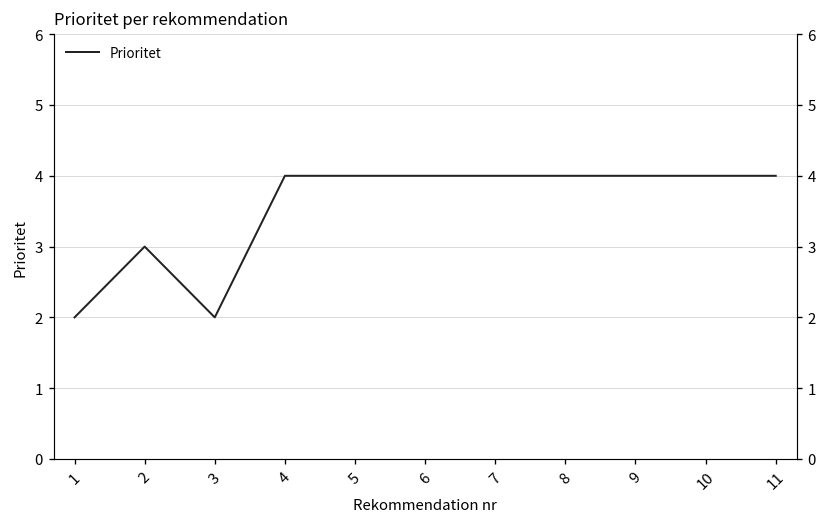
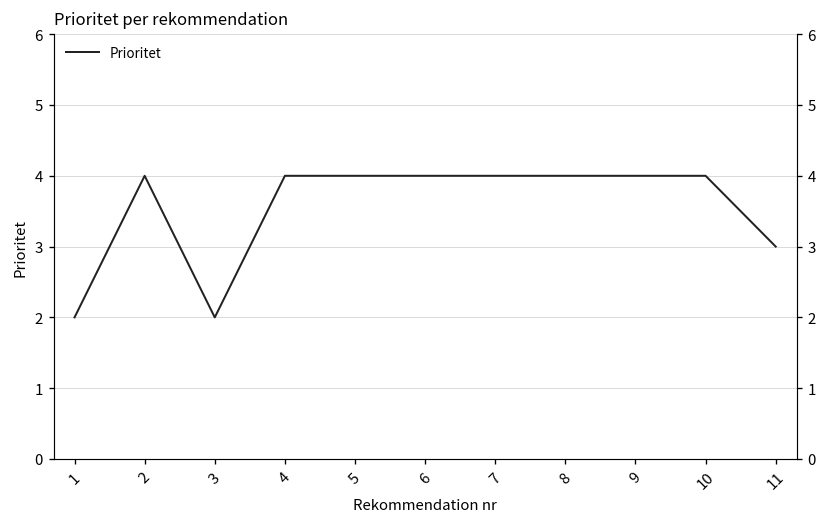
2: 3 -> 4
11: 4 -> 3
